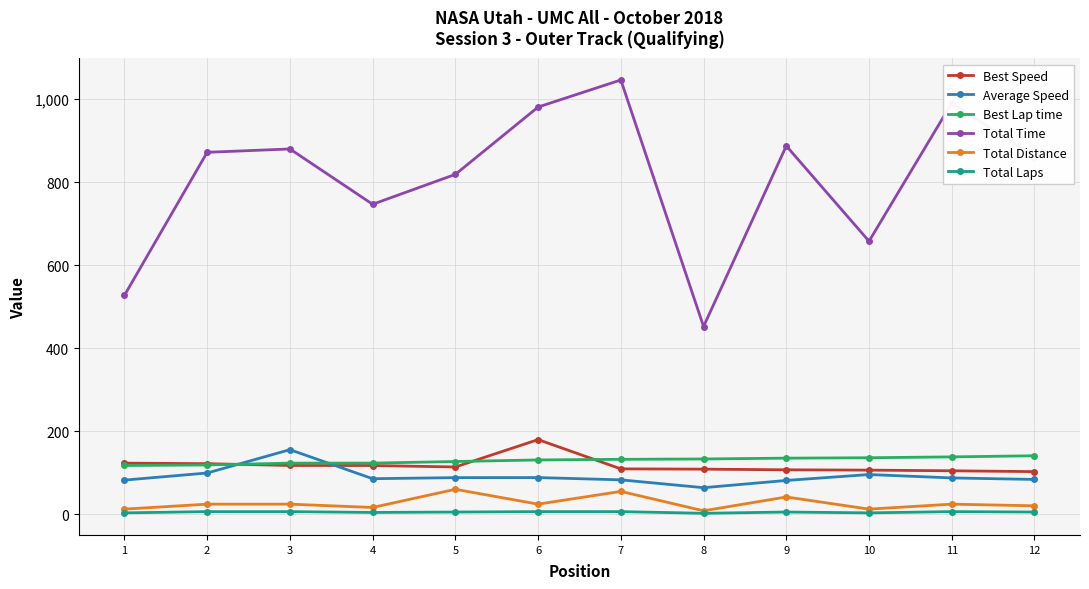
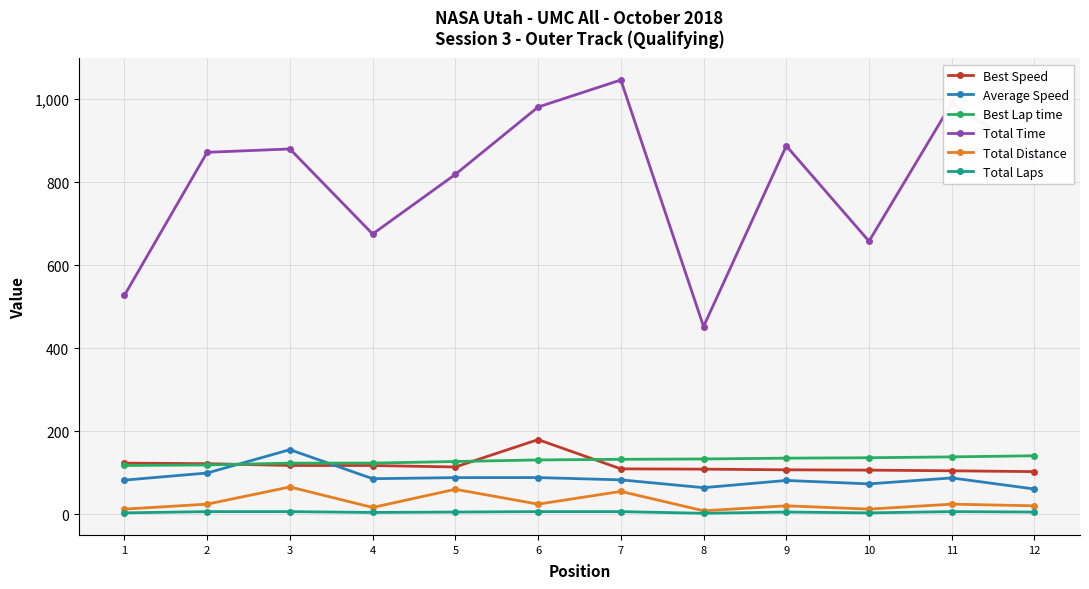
Total Distance, 3: 20 -> 70
Total Time, 4: 750 -> 680
Total Distance, 9: 40 -> 20
Average Speed, 10: 100 -> 70
Average Speed, 12: 80 -> 60
